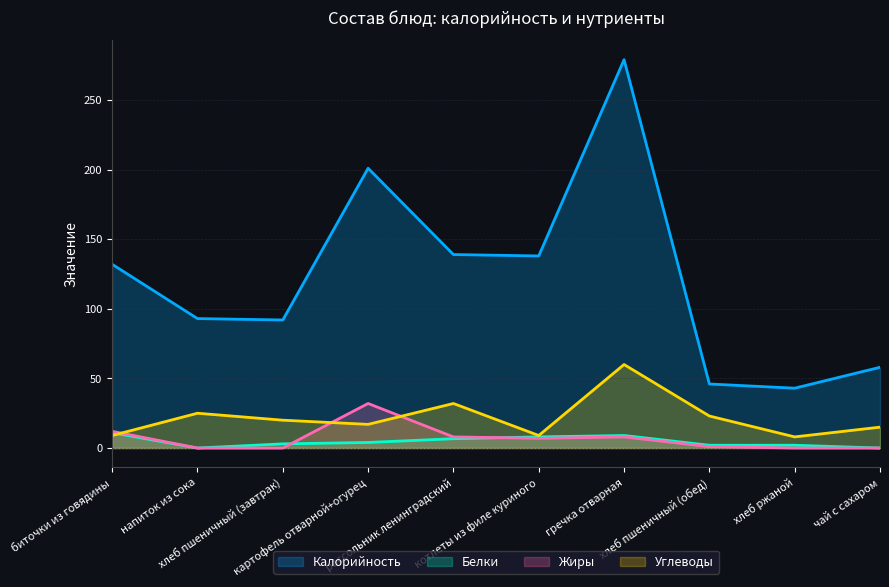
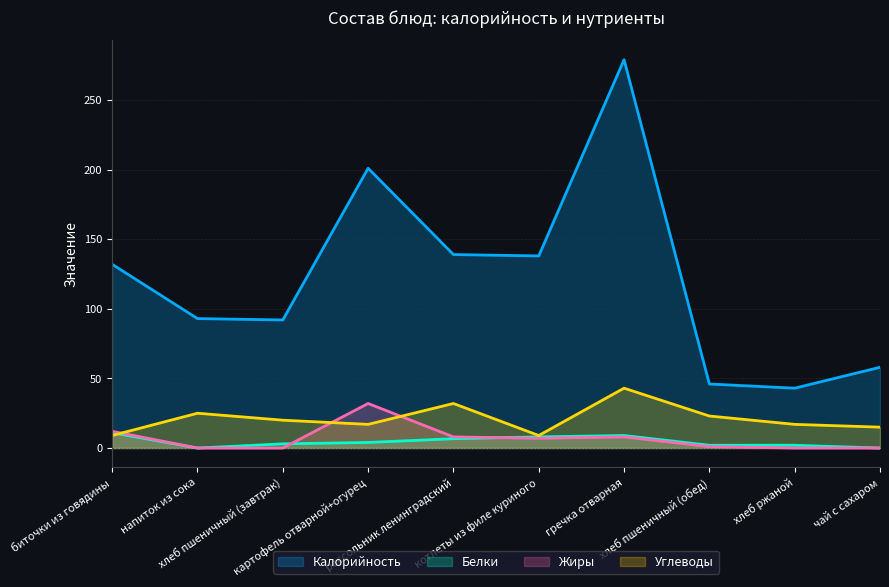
Углеводы, гречка отварная: 60 -> 43
Углеводы, хлеб ржаной: 8 -> 17
